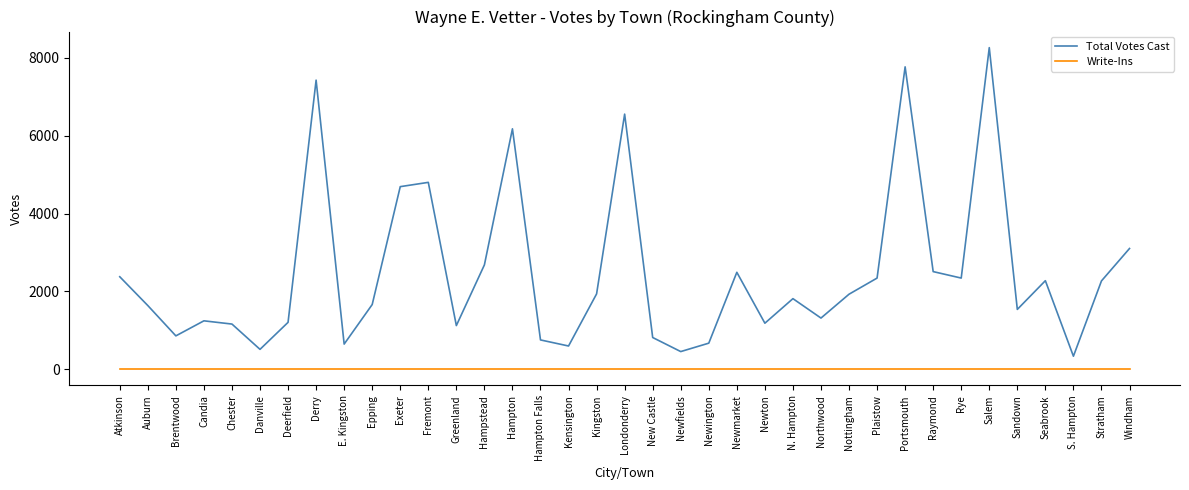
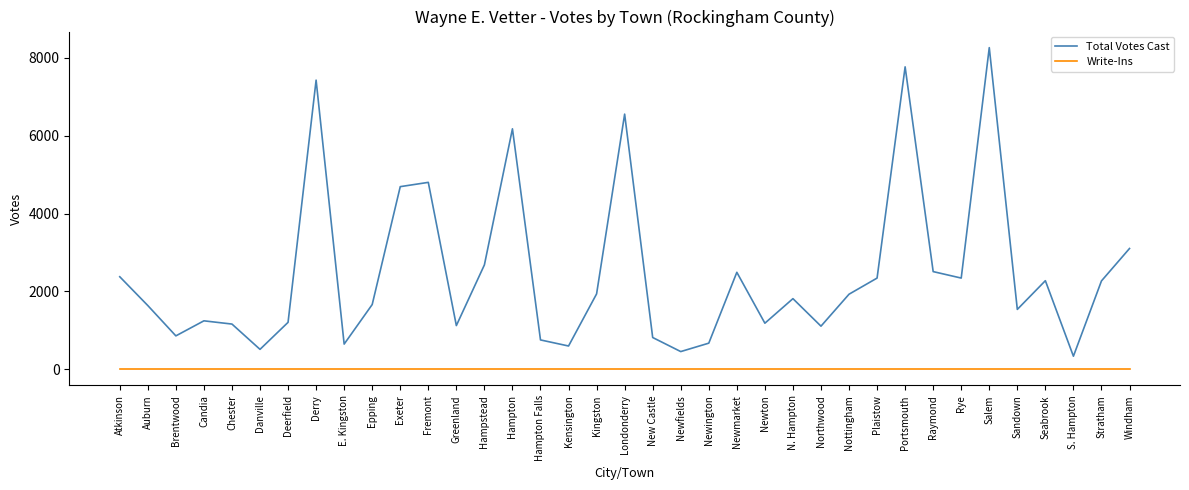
Total Votes Cast, Northwood: 1300 -> 1100
